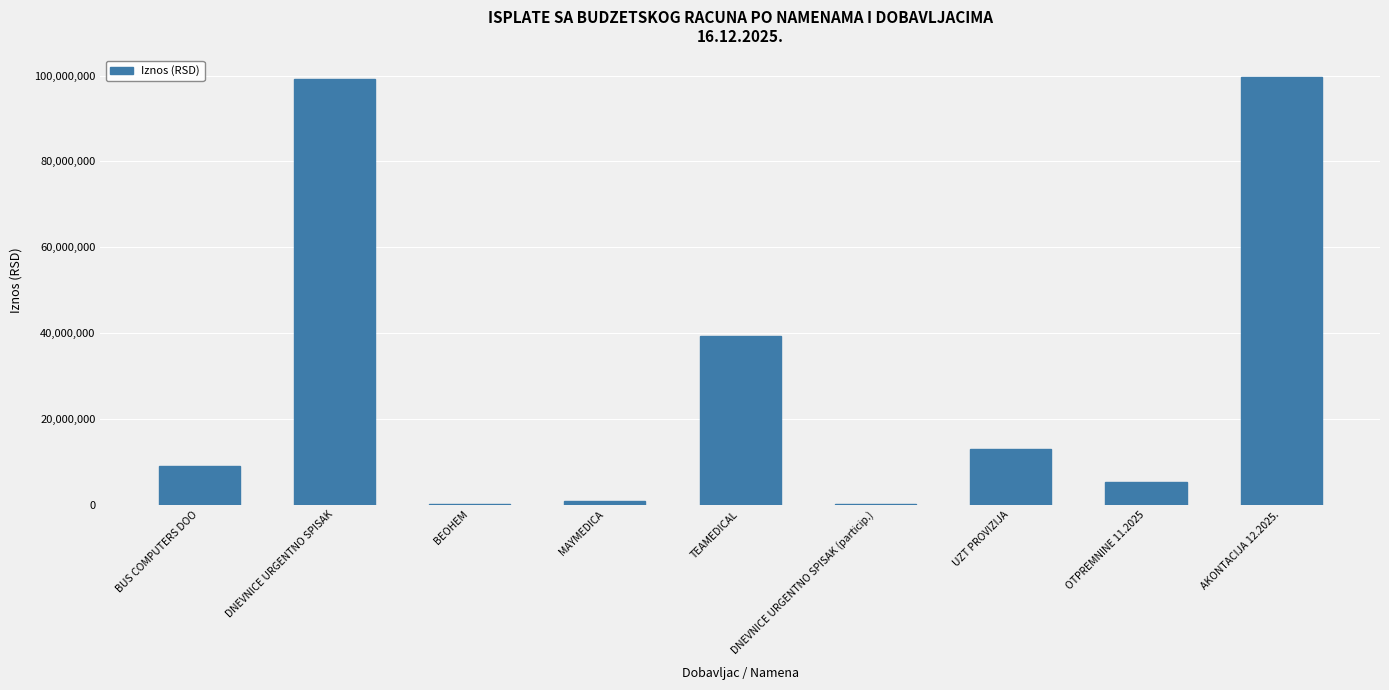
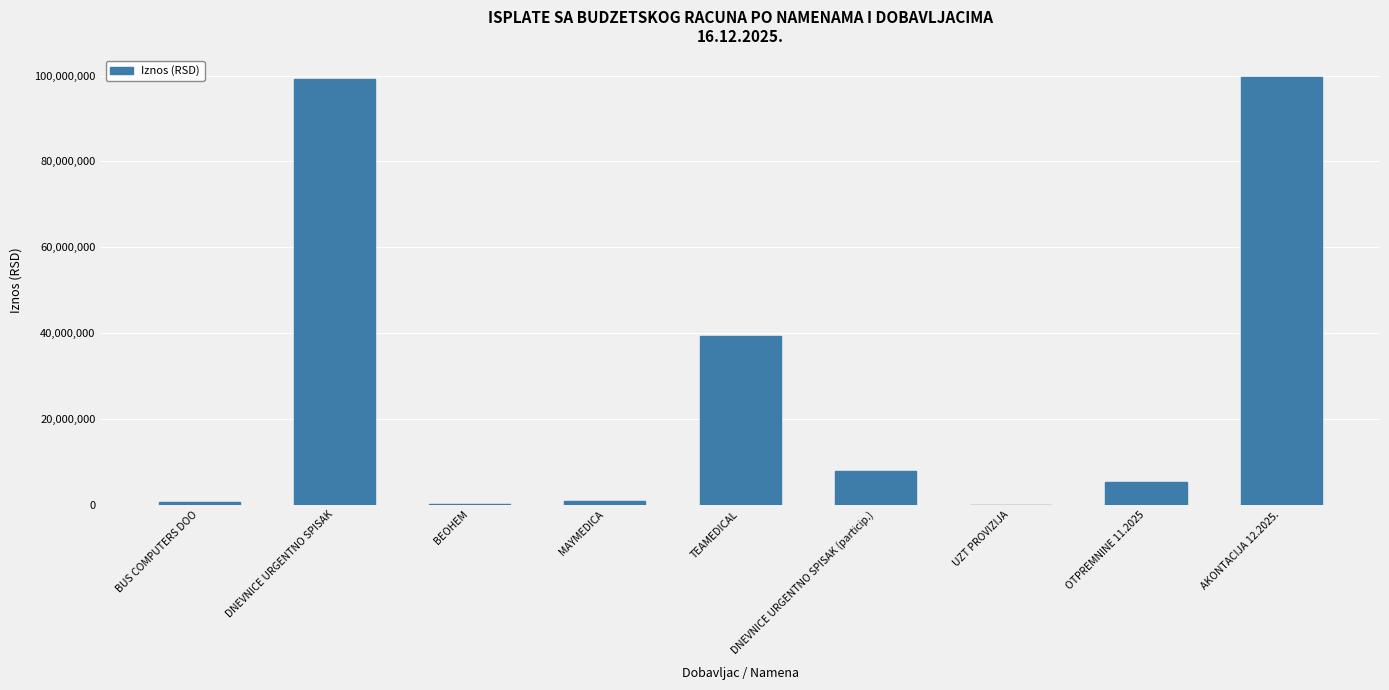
BUS COMPUTERS DOO: 9,000,000 -> 0
DNEVNICE URGENTNO SPISAK (particip.): 0 -> 8,000,000
UZT PROVIZIJA: 13,000,000 -> 0
